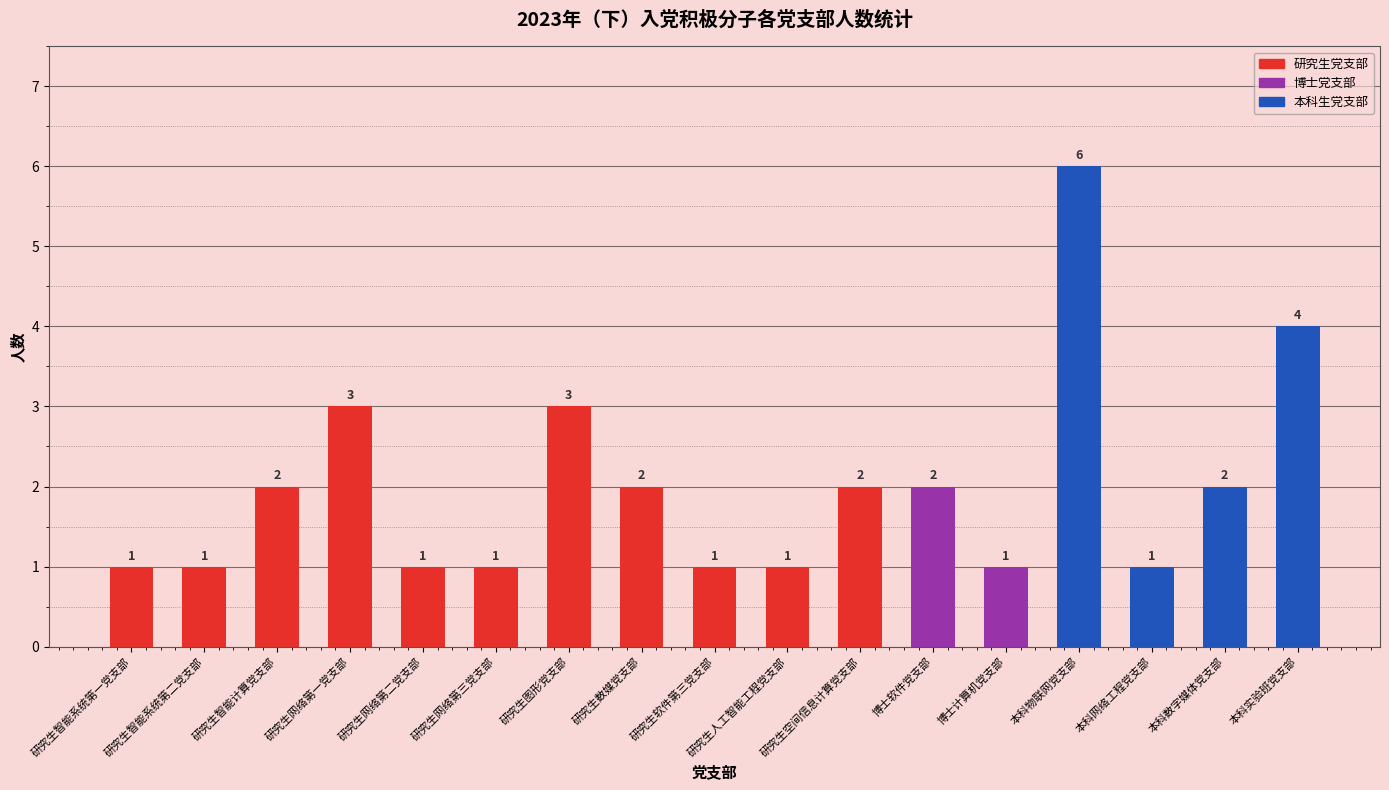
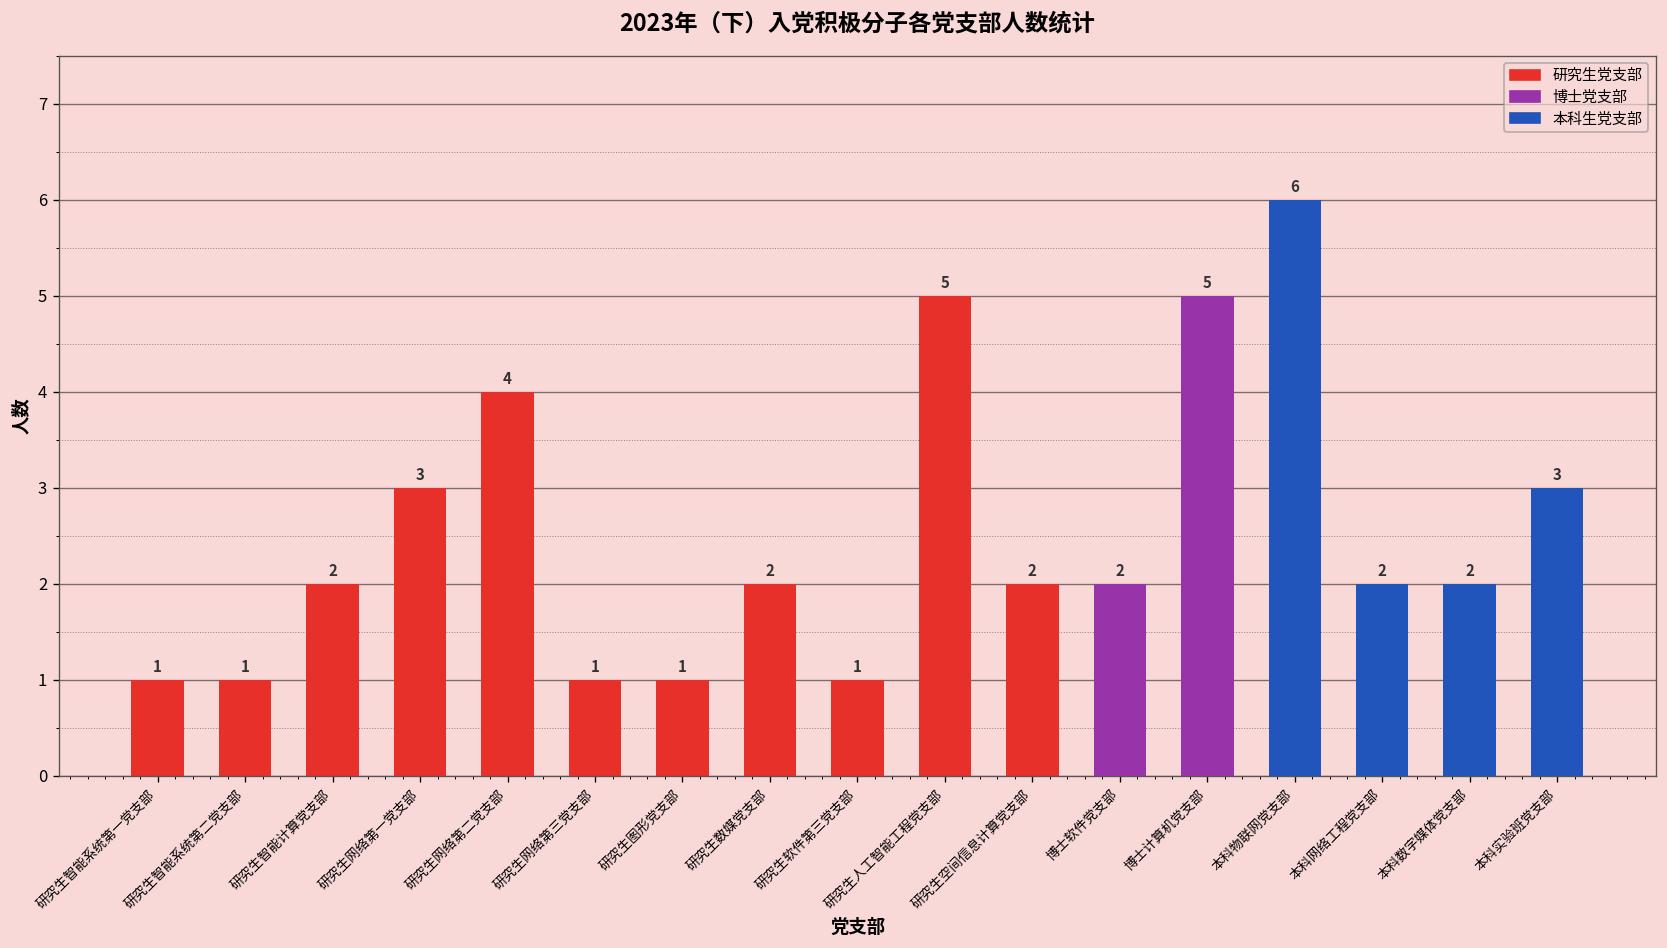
研究生网络第二党支部: 1 -> 4
研究生图形党支部: 3 -> 1
研究生人工智能工程党支部: 1 -> 5
博士计算机党支部: 1 -> 5
本科网络工程党支部: 1 -> 2
本科实验班党支部: 4 -> 3
